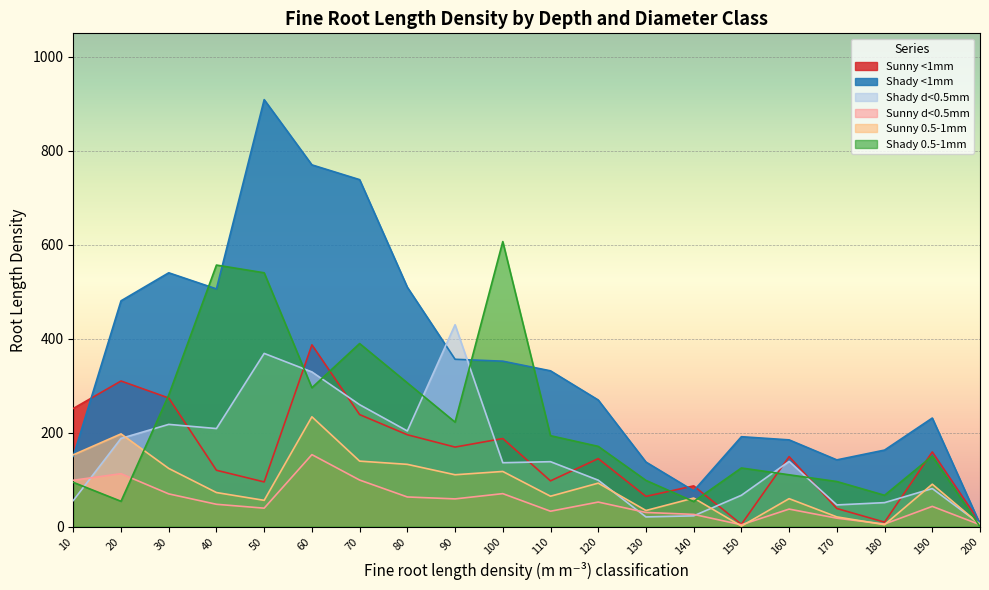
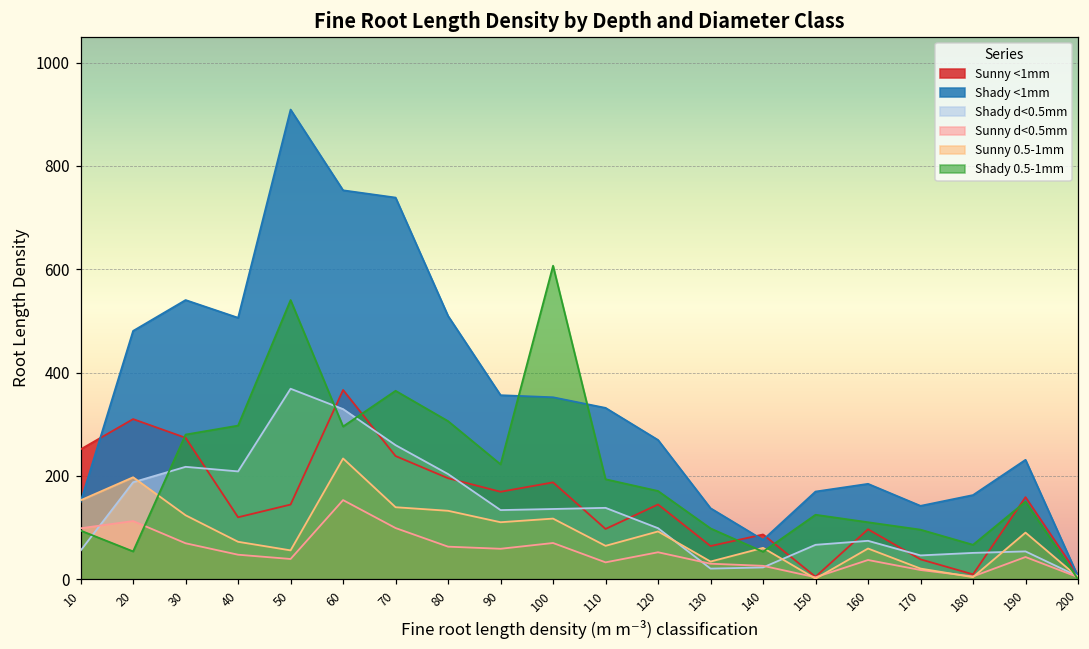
Shady 0.5-1mm, 40: 560 -> 300
Sunny <1mm, 50: 100 -> 140
Sunny <1mm, 60: 390 -> 370
Shady <1mm, 60: 770 -> 750
Shady 0.5-1mm, 70: 390 -> 360
Shady d<0.5mm, 90: 430 -> 130
Shady <1mm, 150: 190 -> 170
Sunny <1mm, 160: 150 -> 100
Shady d<0.5mm, 160: 140 -> 70
Shady d<0.5mm, 190: 80 -> 50
